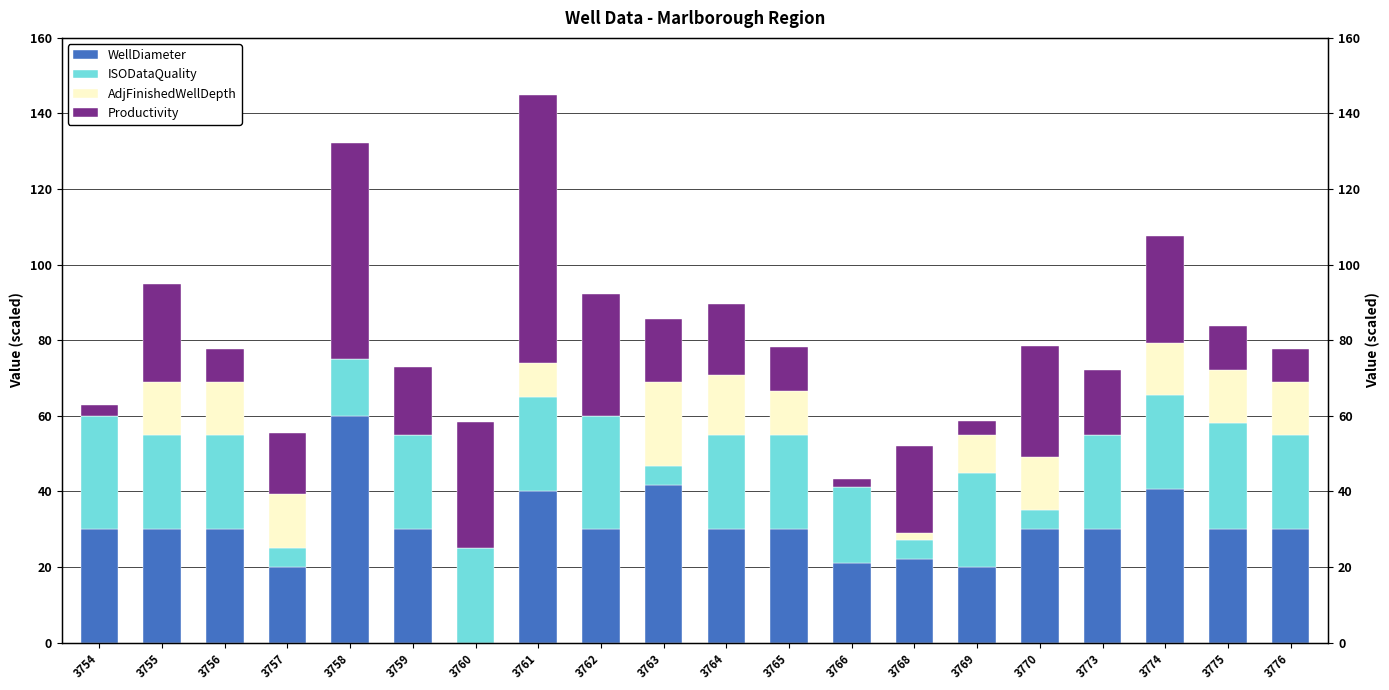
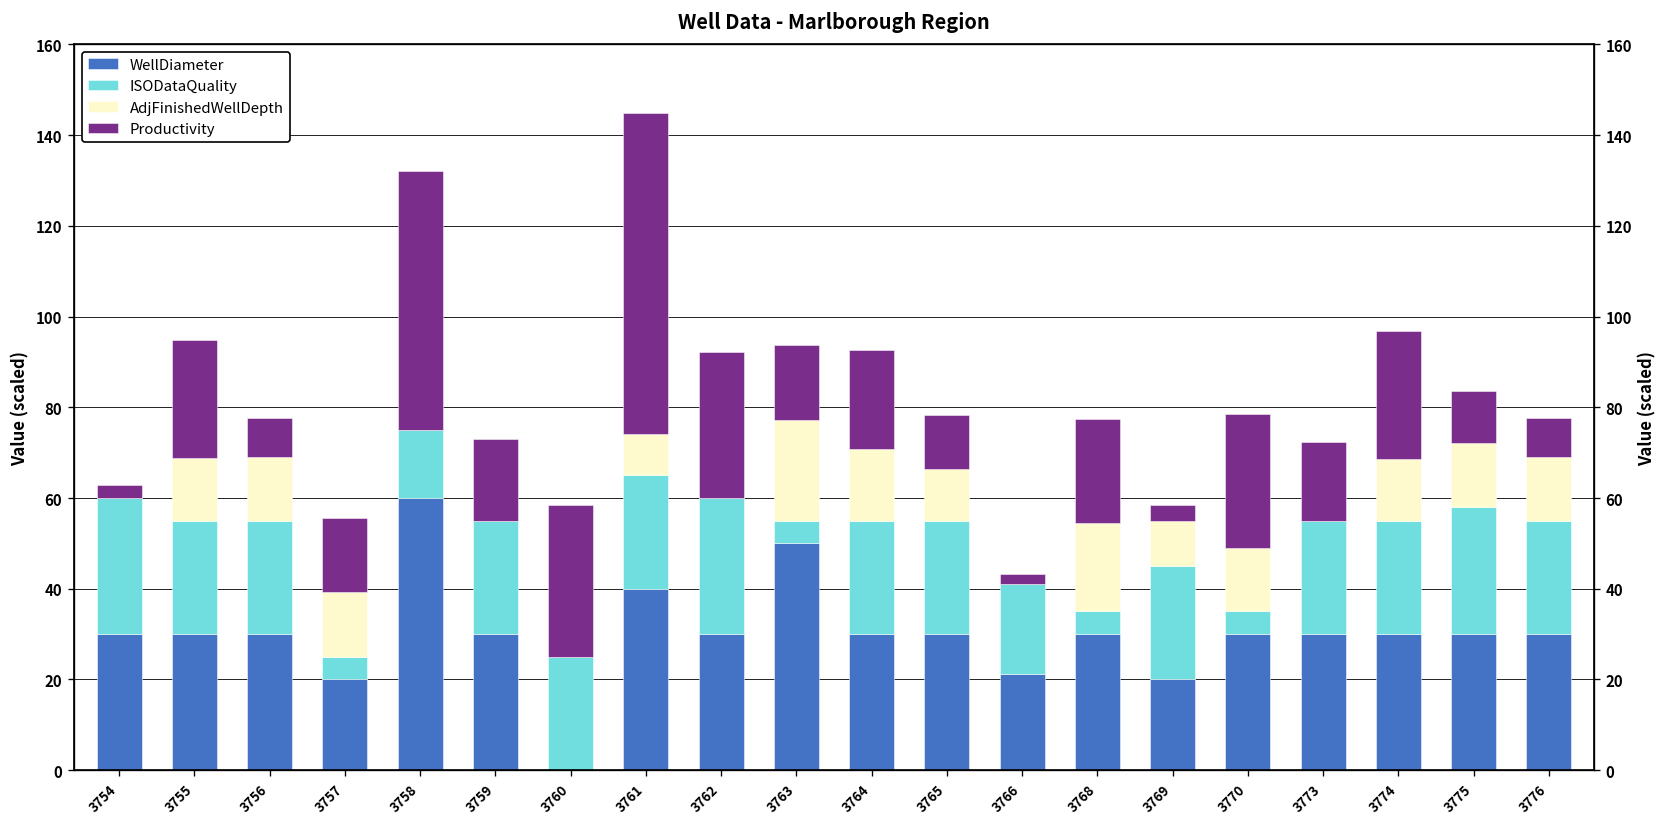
WellDiameter, 3763: 42 -> 50
Productivity, 3764: 19 -> 22
WellDiameter, 3768: 22 -> 30
AdjFinishedWellDepth, 3768: 2 -> 20
WellDiameter, 3774: 41 -> 30
